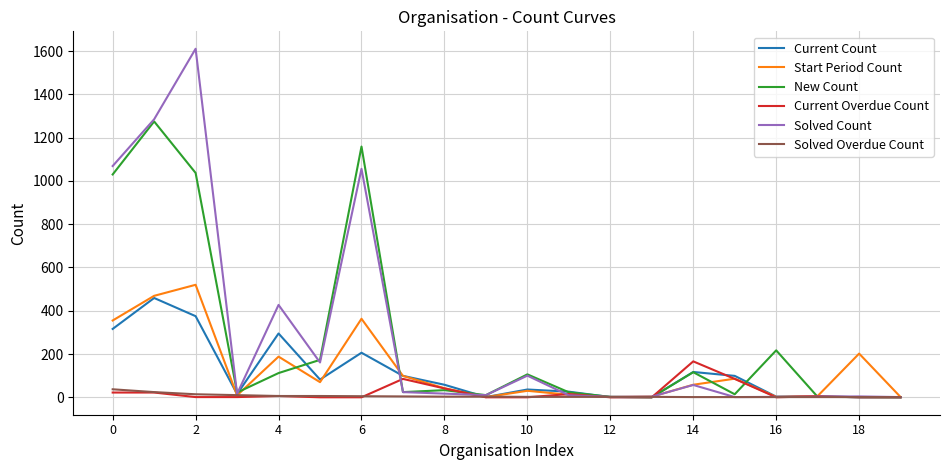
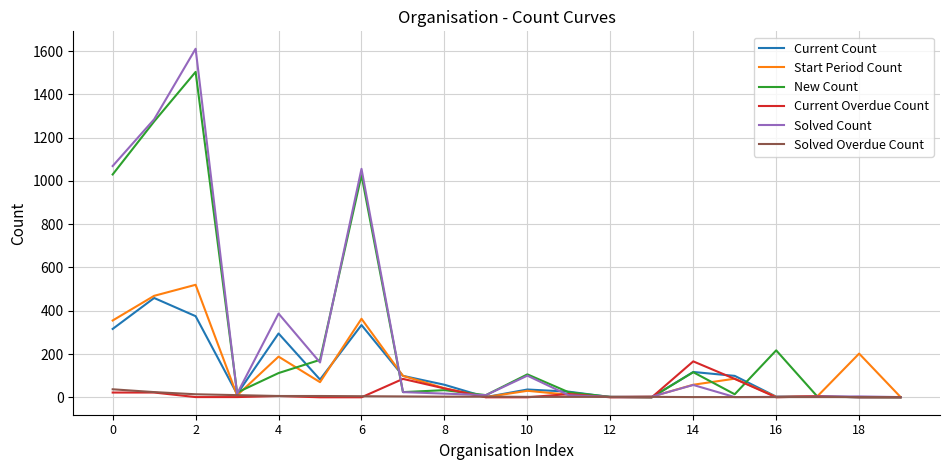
New Count, 2: 1040 -> 1500
Solved Count, 4: 430 -> 390
Current Count, 6: 210 -> 330
New Count, 6: 1160 -> 1030
